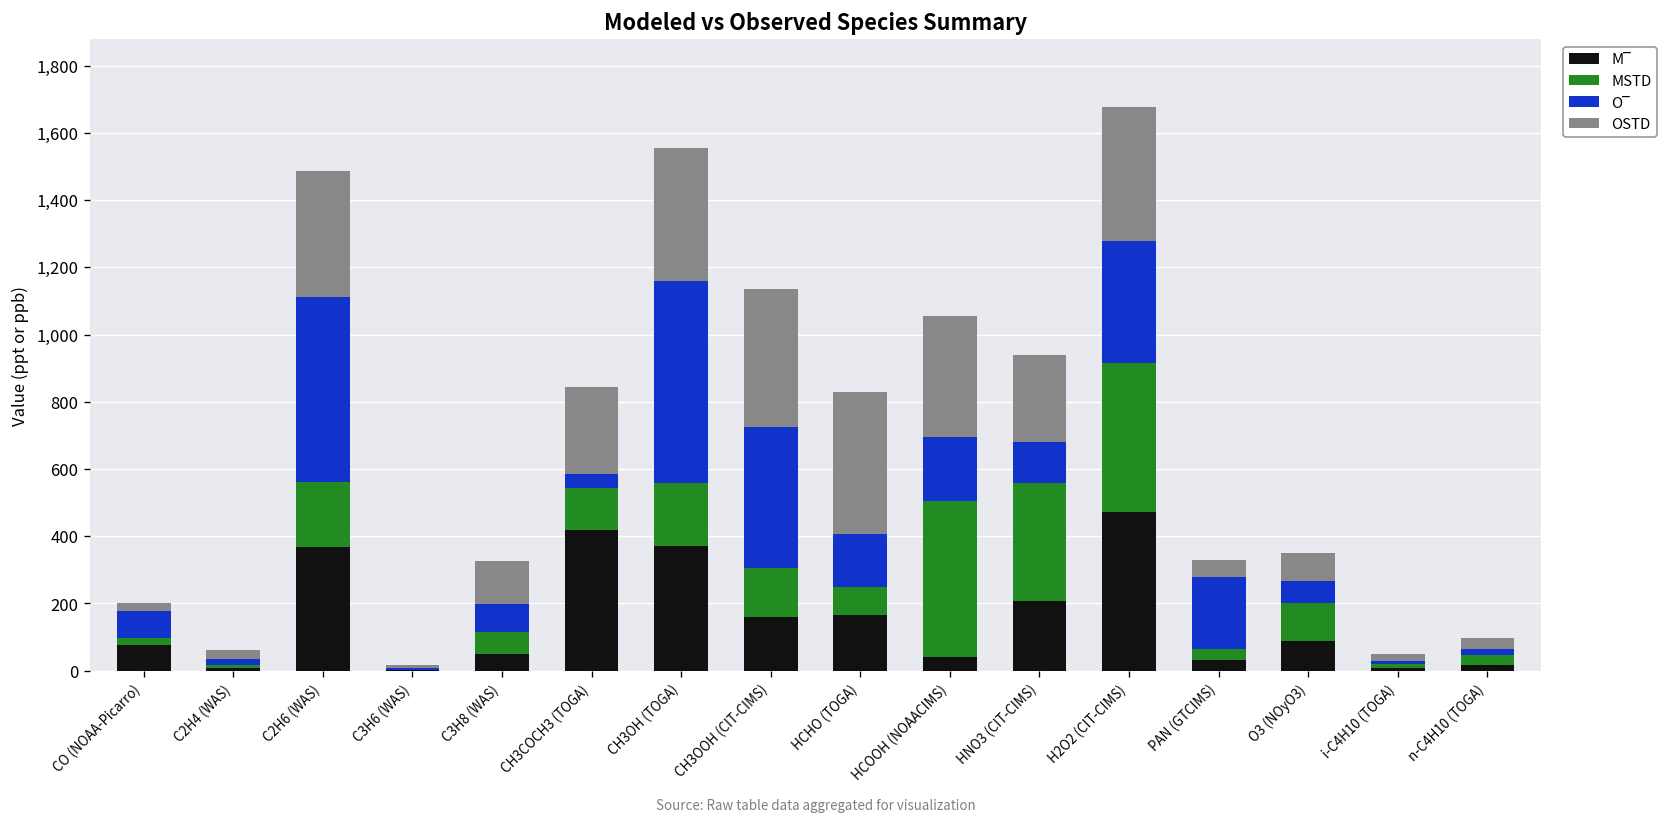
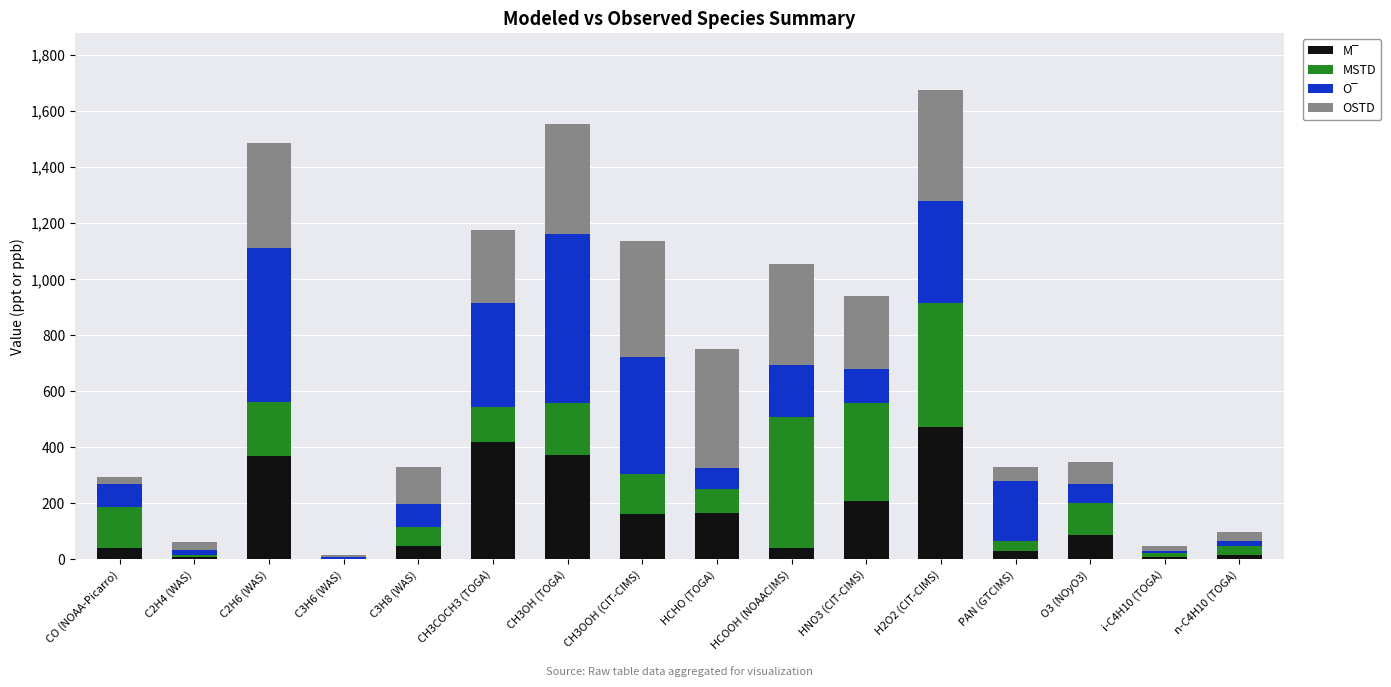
M‾, CO (NOAA-Picarro): 80 -> 40
MSTD, CO (NOAA-Picarro): 20 -> 150
O‾, CH3COCH3 (TOGA): 40 -> 370
O‾, HCHO (TOGA): 160 -> 80
